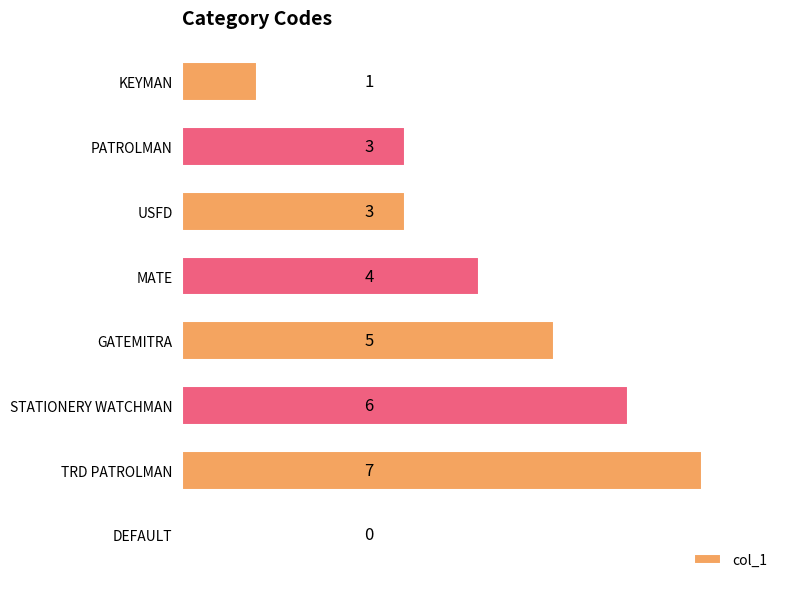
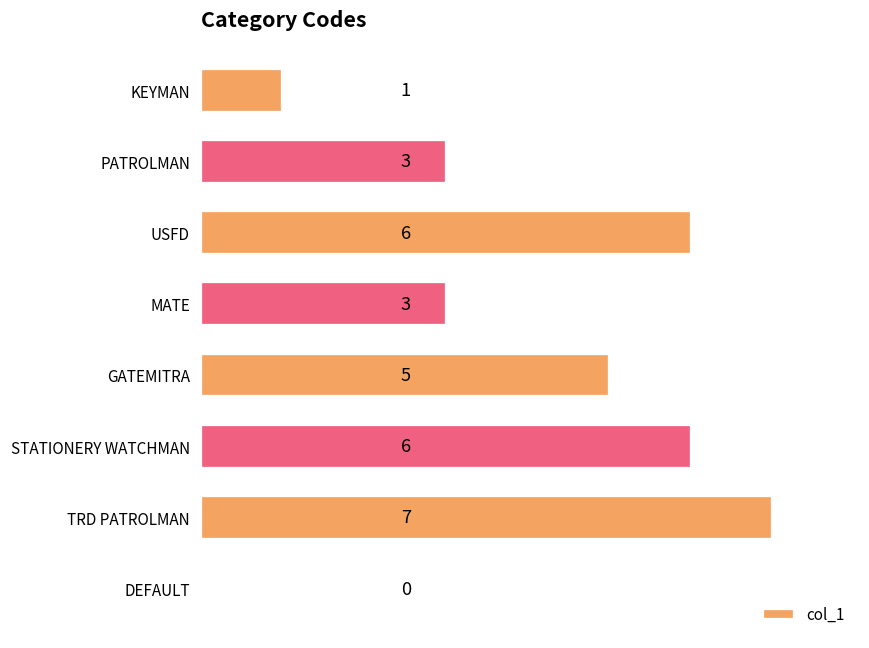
USFD: 3 -> 6
MATE: 4 -> 3
